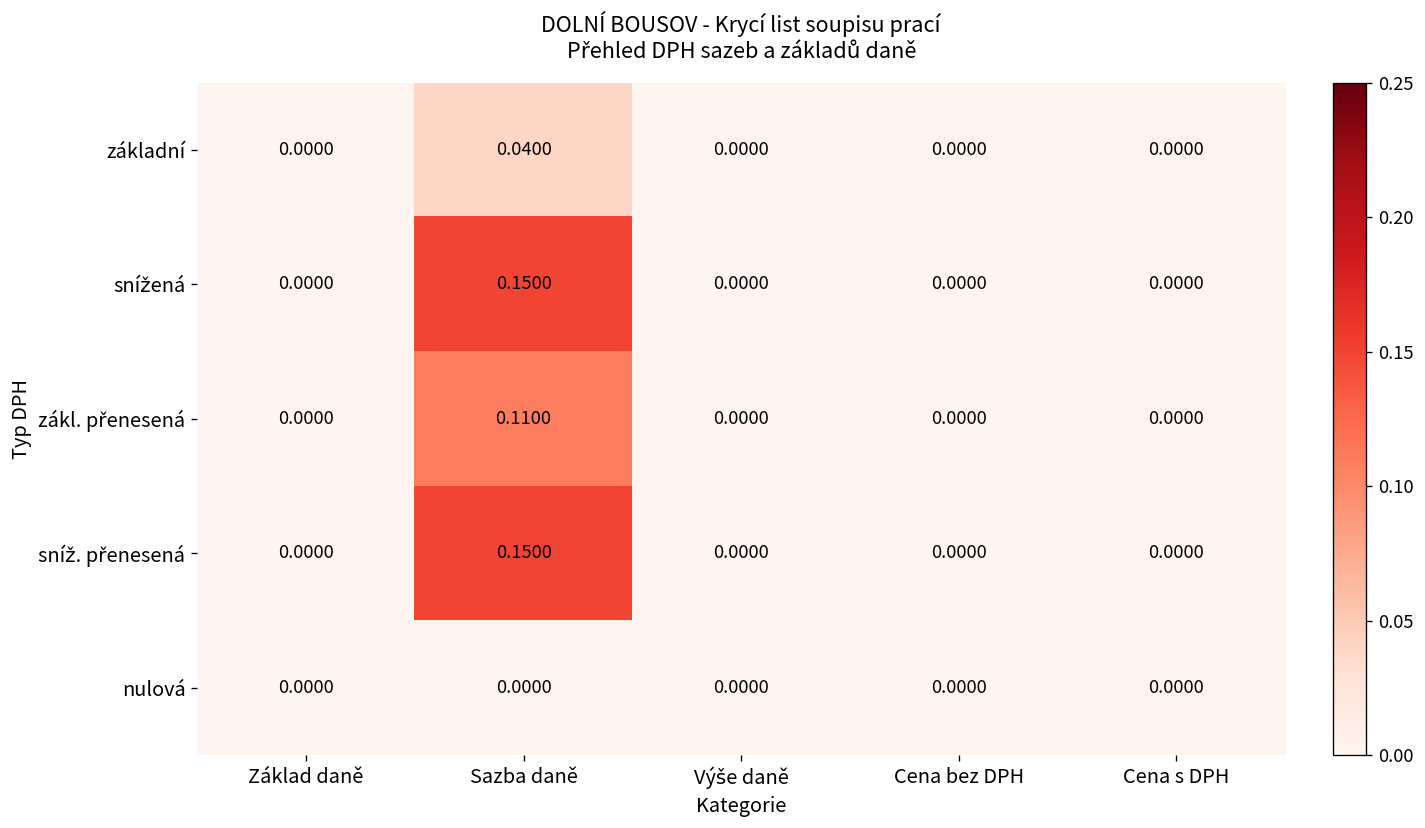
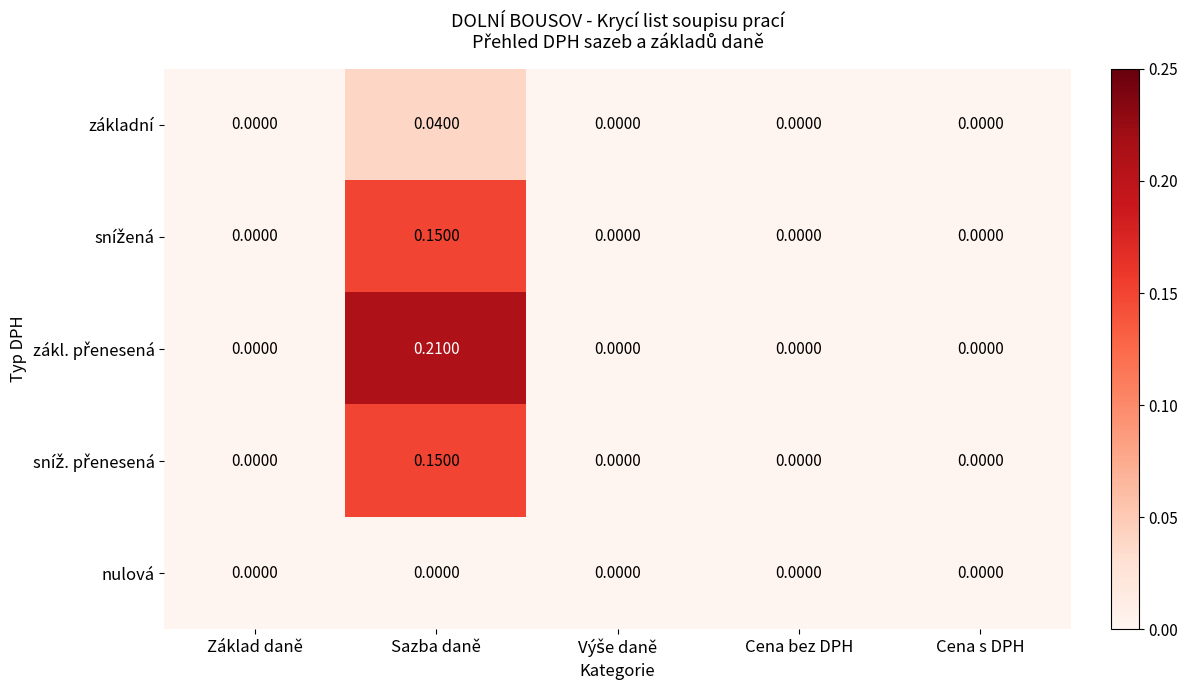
zákl. přenesená, Sazba daně: 0.1100 -> 0.2100
